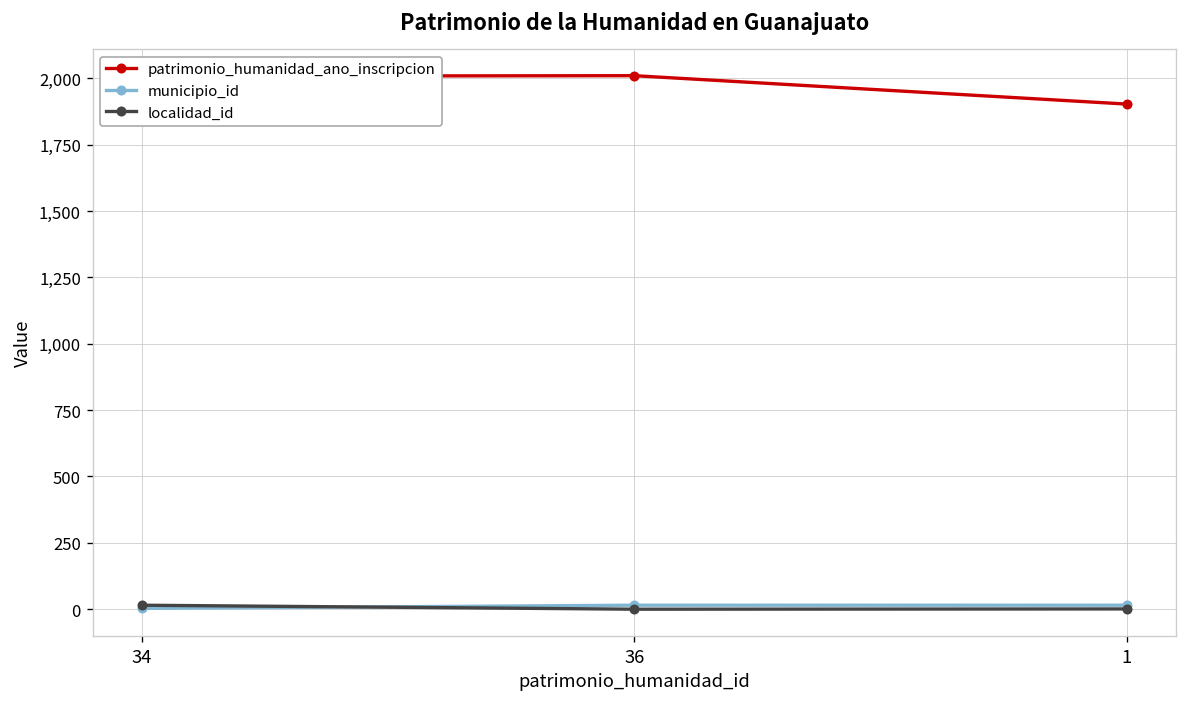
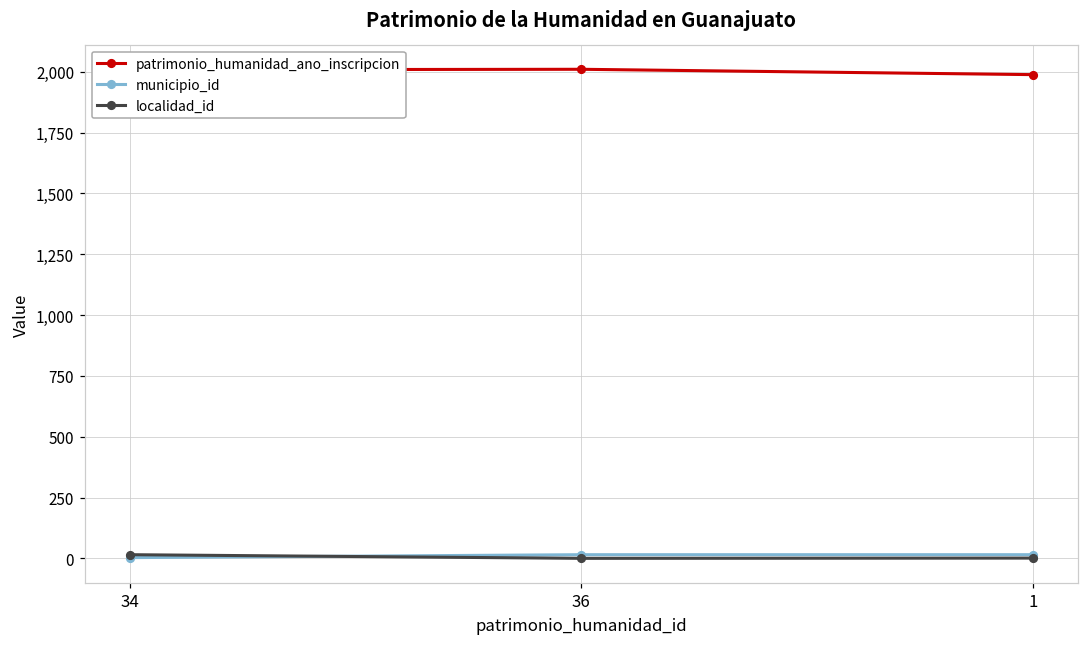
patrimonio_humanidad_ano_inscripcion, 1: 1,900 -> 1,990
